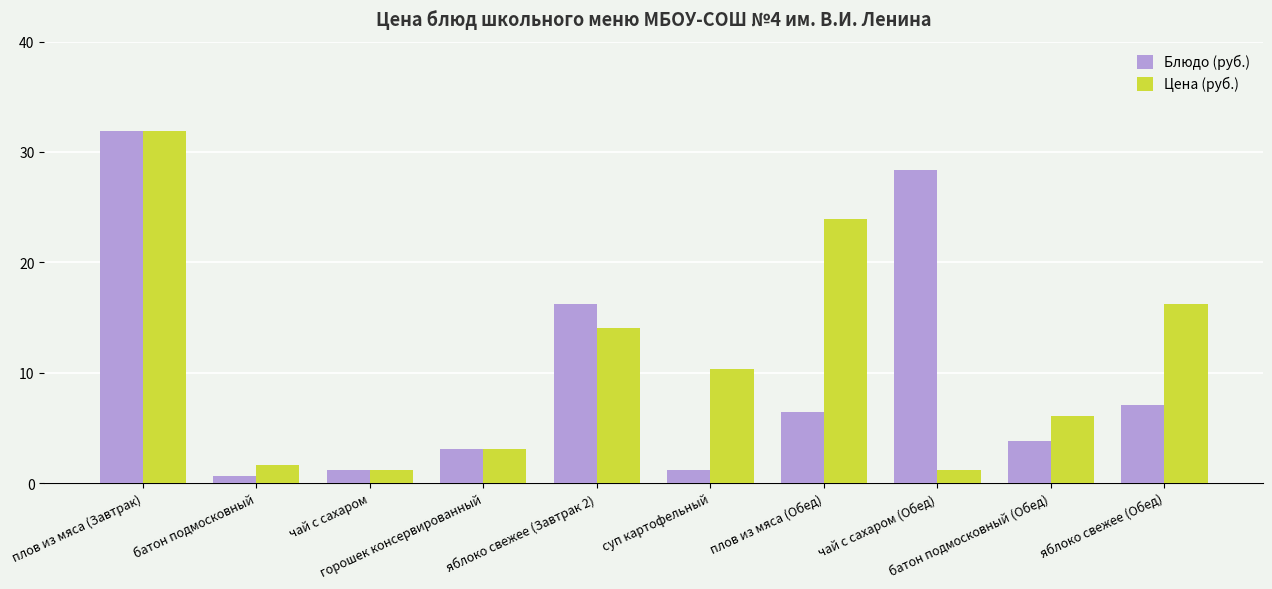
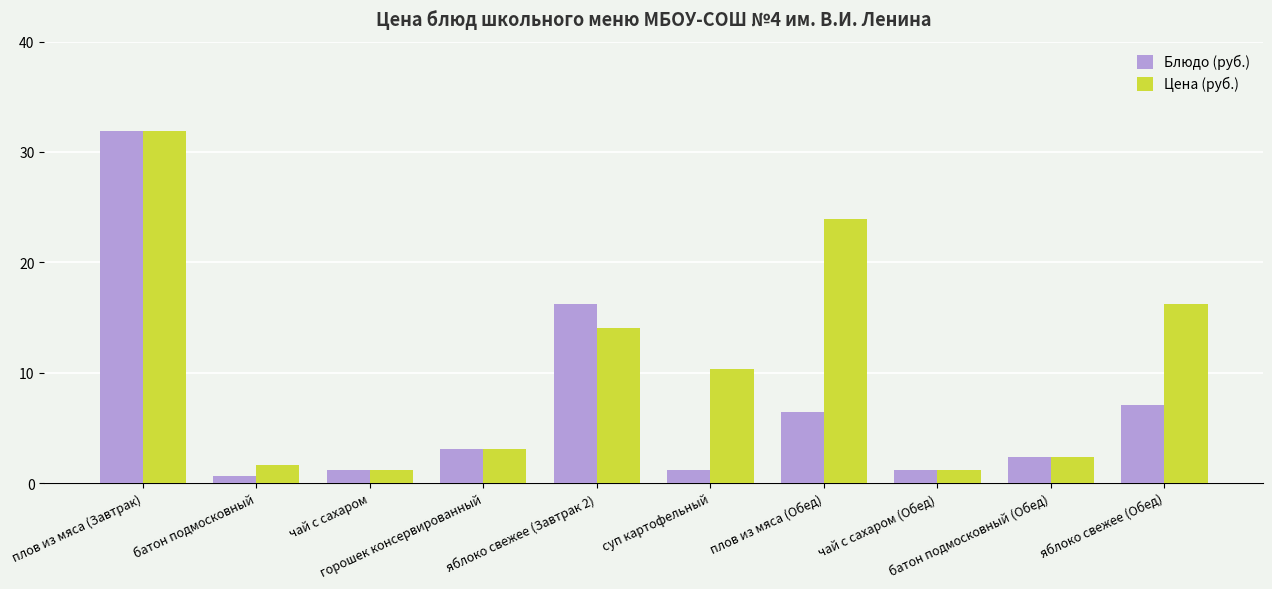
Блюдо (руб.), чай с сахаром (Обед): 28.4 -> 1.2
Блюдо (руб.), батон подмосковный (Обед): 3.8 -> 2.4
Цена (руб.), батон подмосковный (Обед): 6.1 -> 2.4
